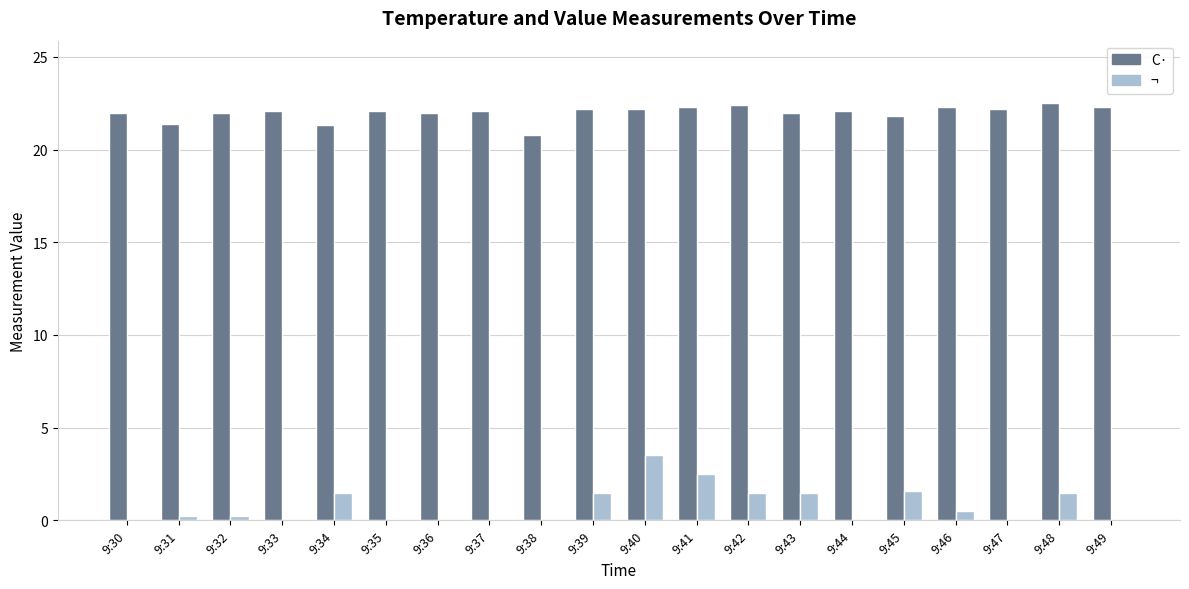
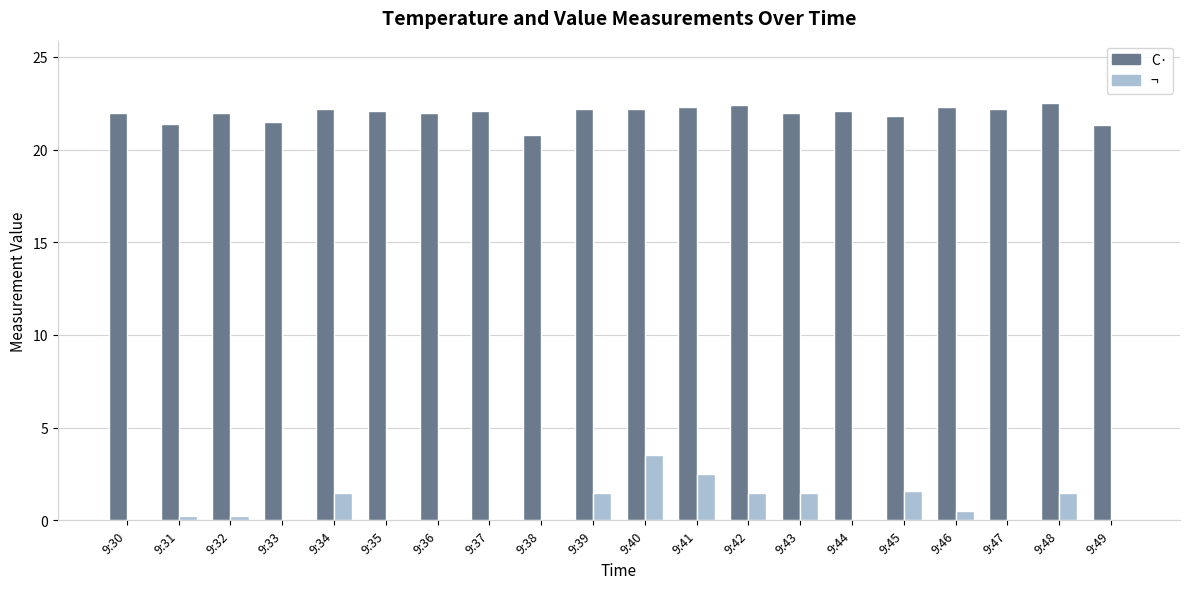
C·, 9:33: 22.1 -> 21.5
C·, 9:34: 21.3 -> 22.2
C·, 9:49: 22.3 -> 21.3
